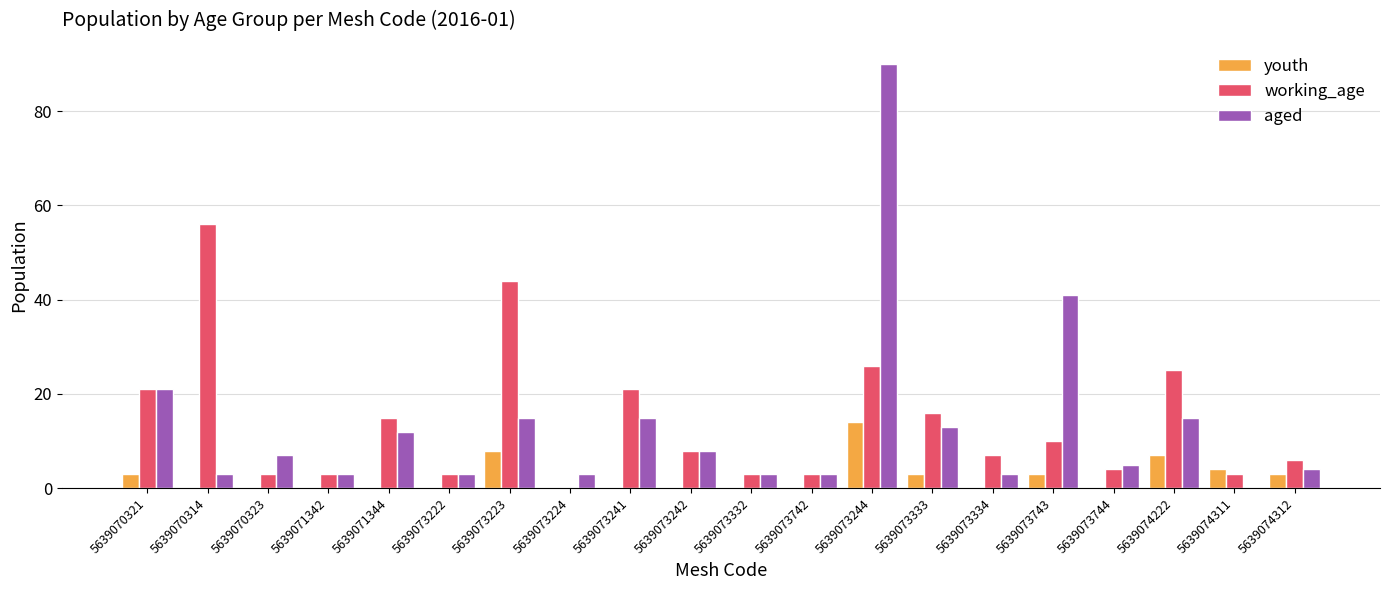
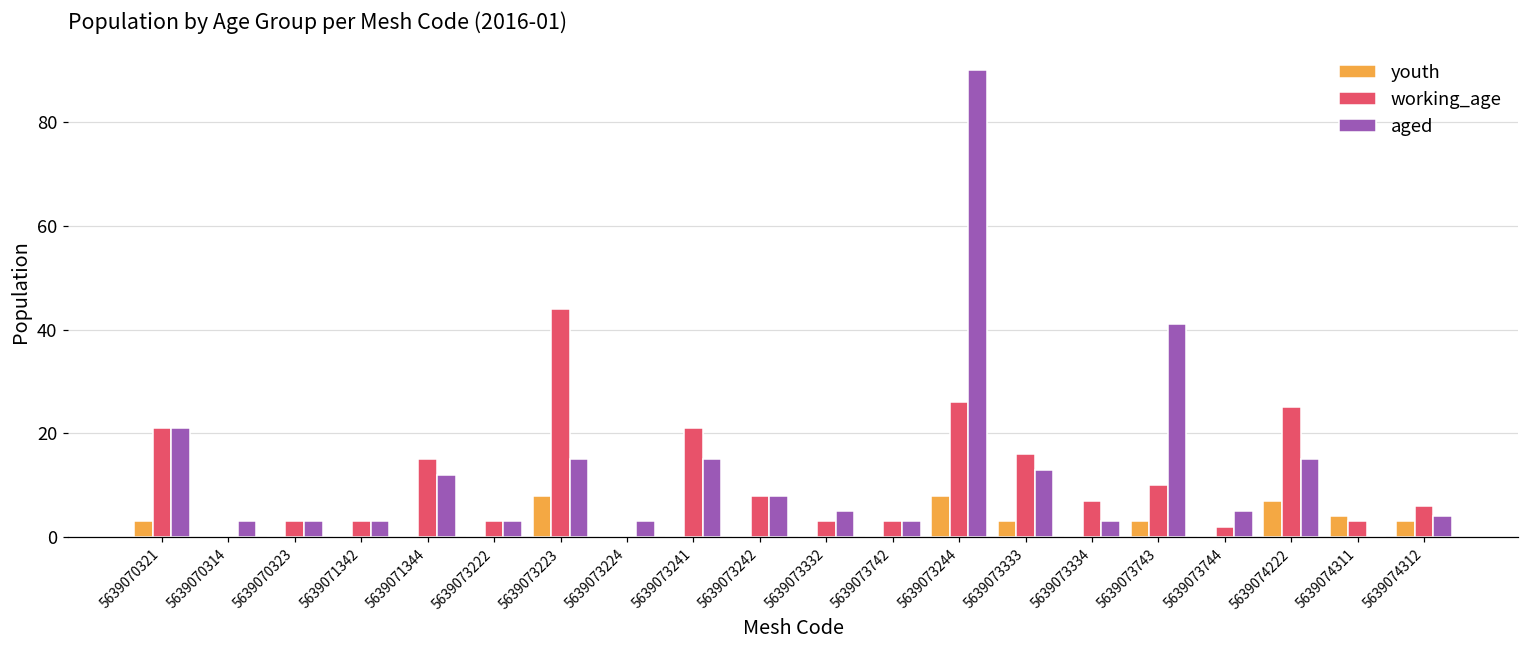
working_age, 5639070314: 56 -> 0
aged, 5639070323: 7 -> 3
aged, 5639073332: 3 -> 5
youth, 5639073244: 14 -> 8
working_age, 5639073744: 4 -> 2
